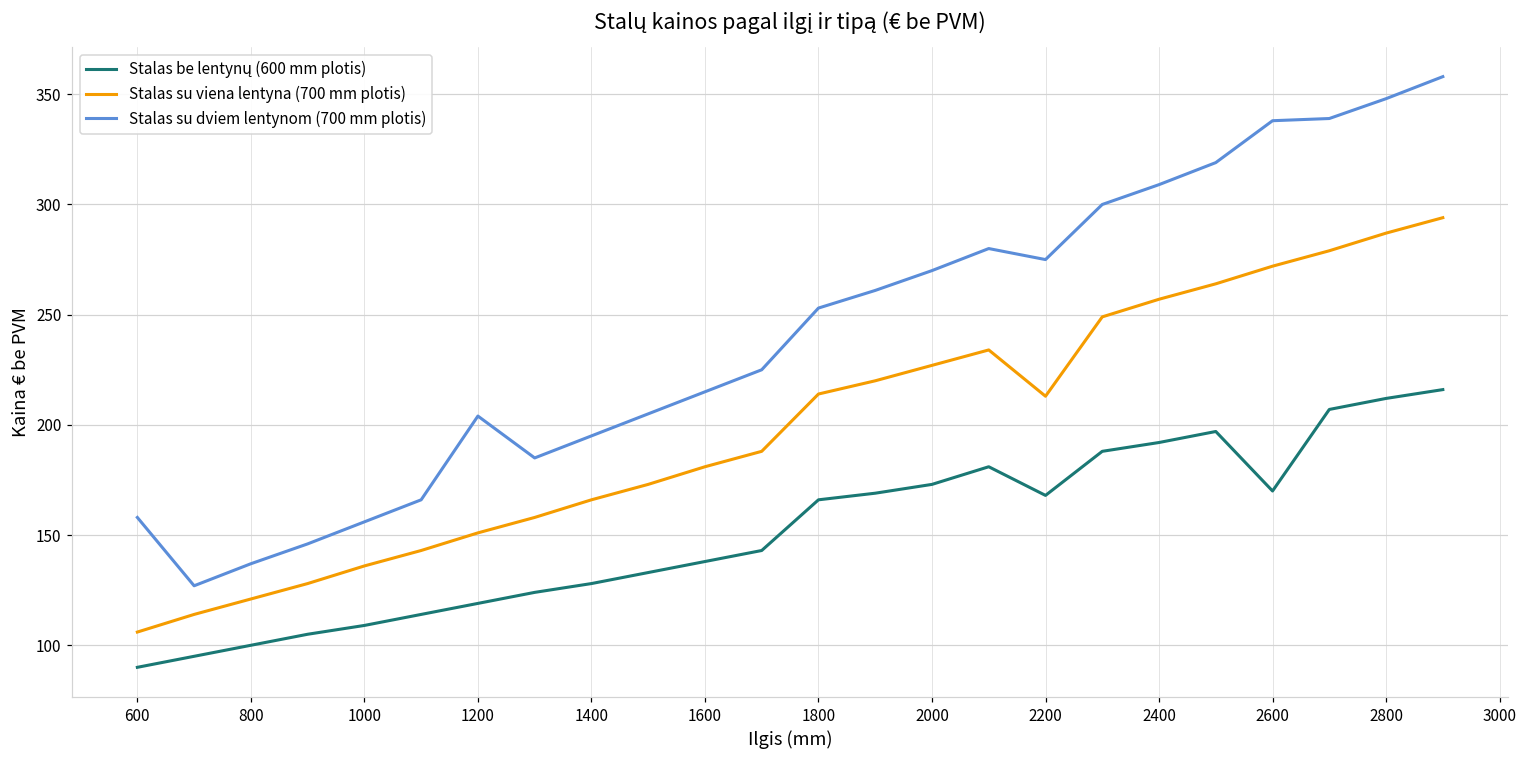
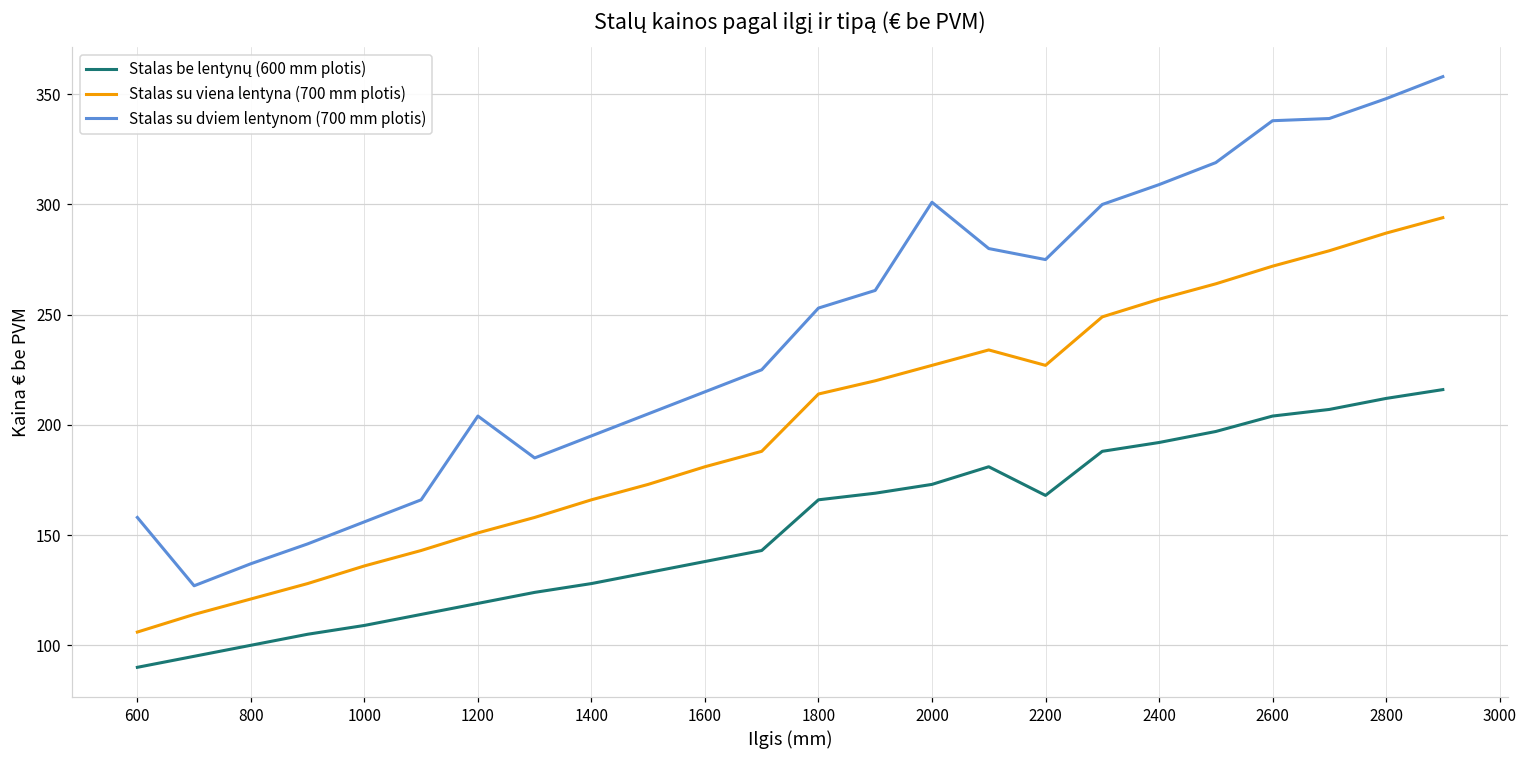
Stalas su dviem lentynom (700 mm plotis), 2000: 270 -> 301
Stalas su viena lentyna (700 mm plotis), 2200: 213 -> 227
Stalas be lentynų (600 mm plotis), 2600: 170 -> 204
